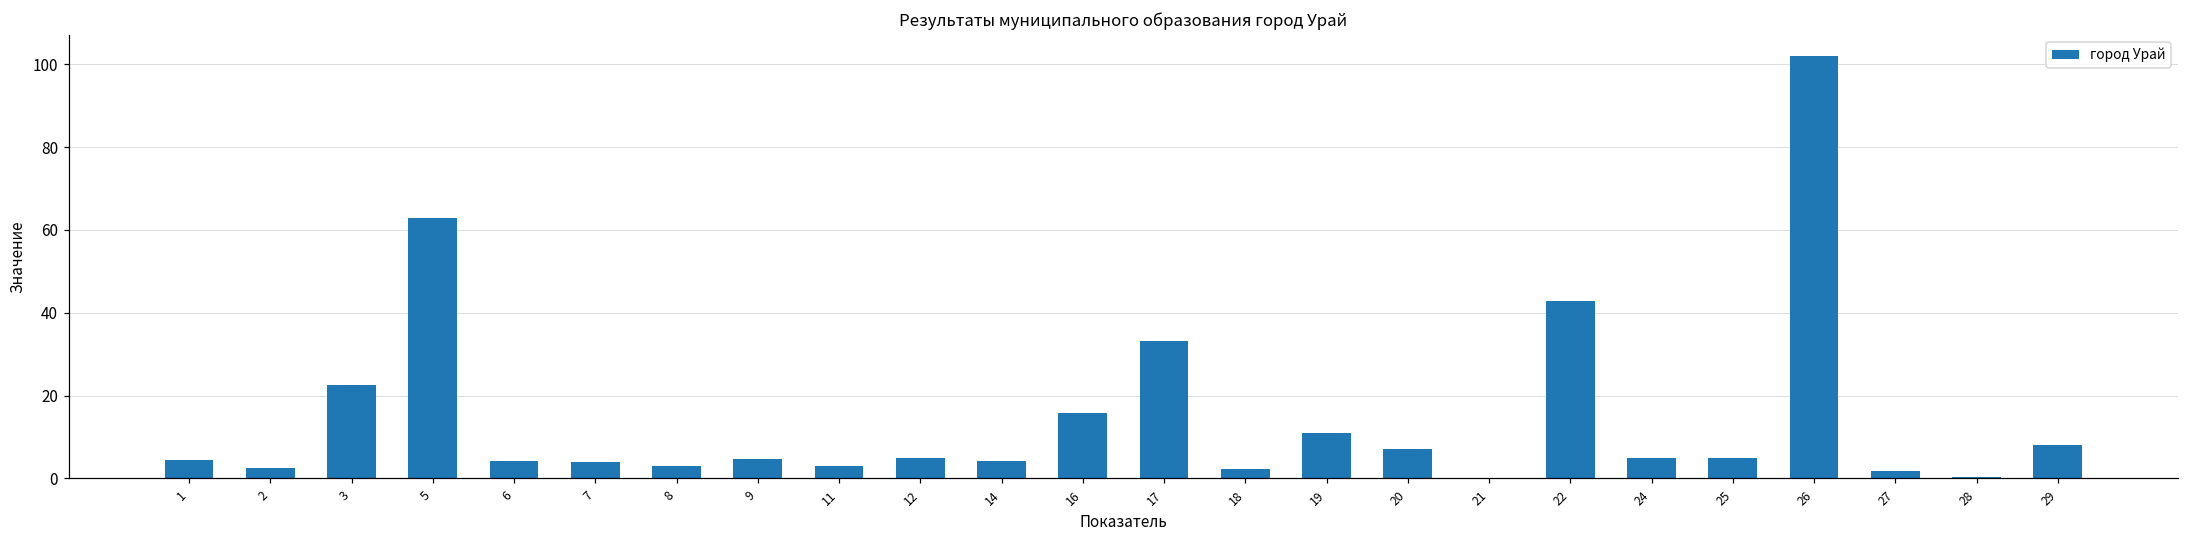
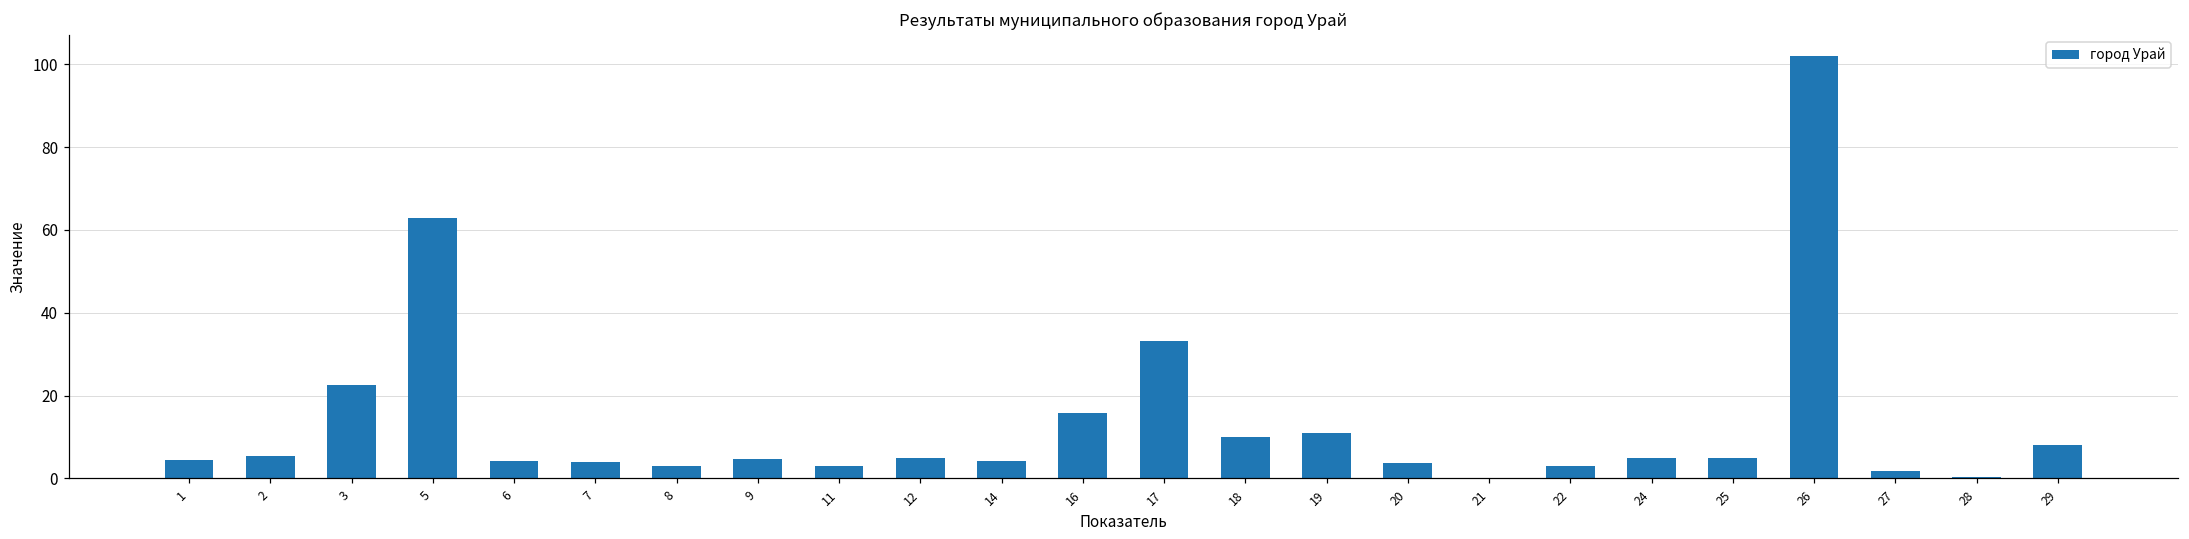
2: 3 -> 6
18: 2 -> 10
20: 7 -> 4
22: 43 -> 3
